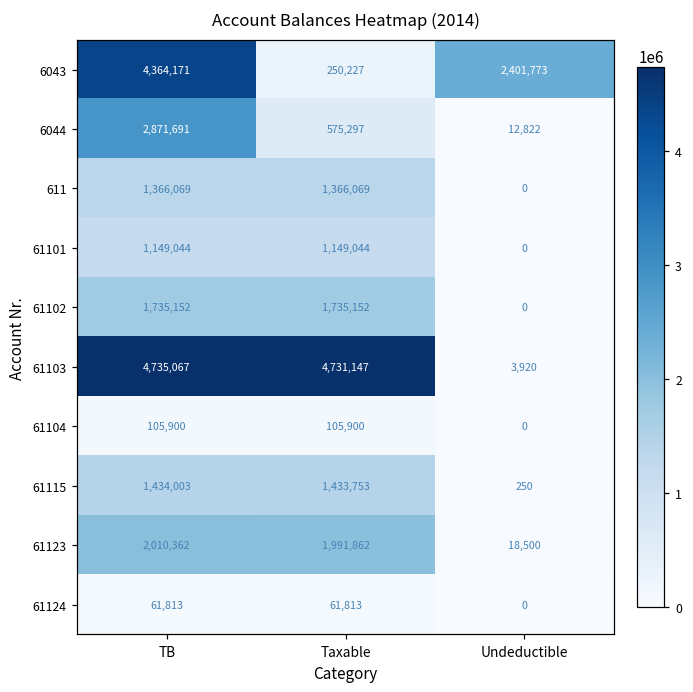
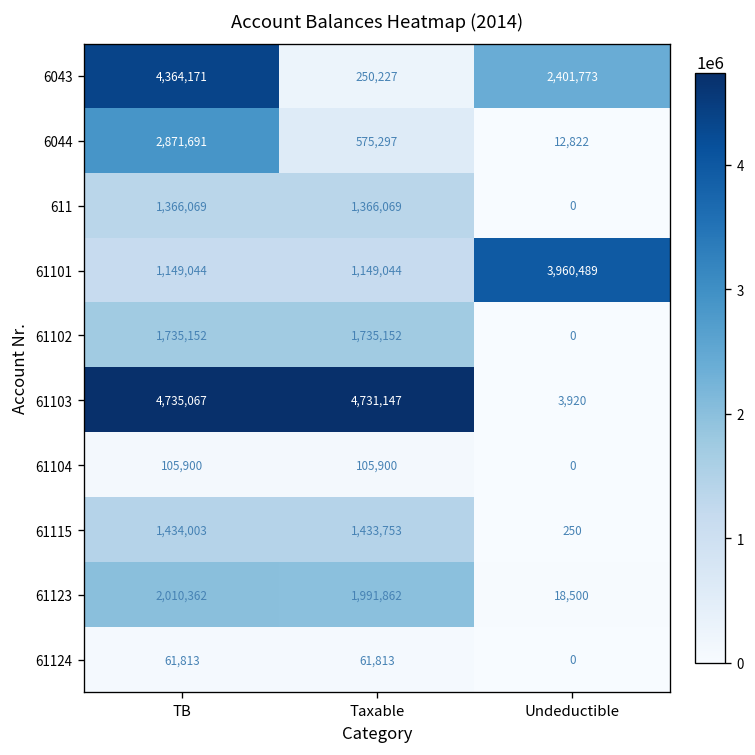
61101, Undeductible: 0 -> 3,960,489
